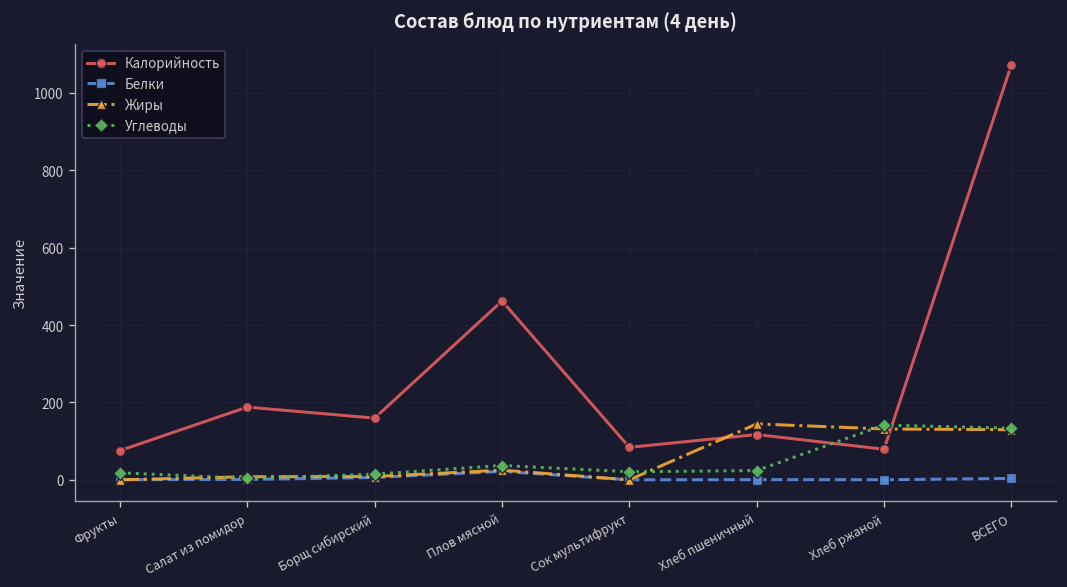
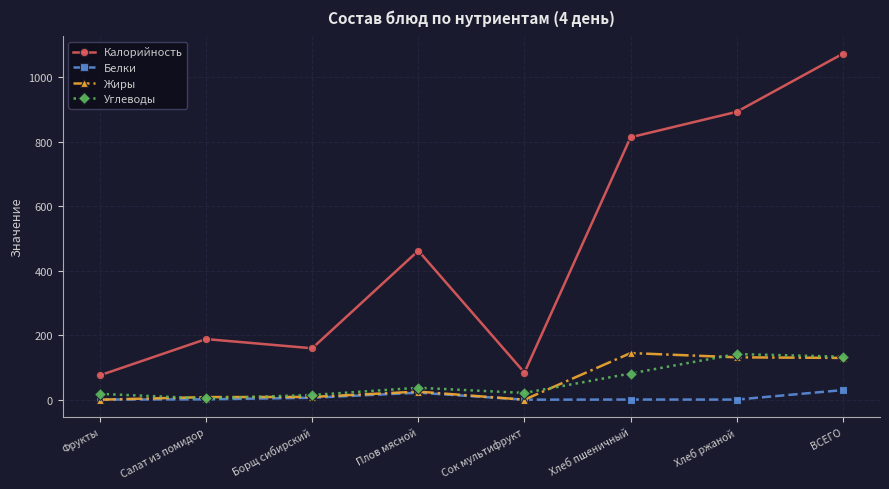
Калорийность, Хлеб пшеничный: 120 -> 810
Углеводы, Хлеб пшеничный: 20 -> 80
Калорийность, Хлеб ржаной: 80 -> 890
Белки, ВСЕГО: 0 -> 30
